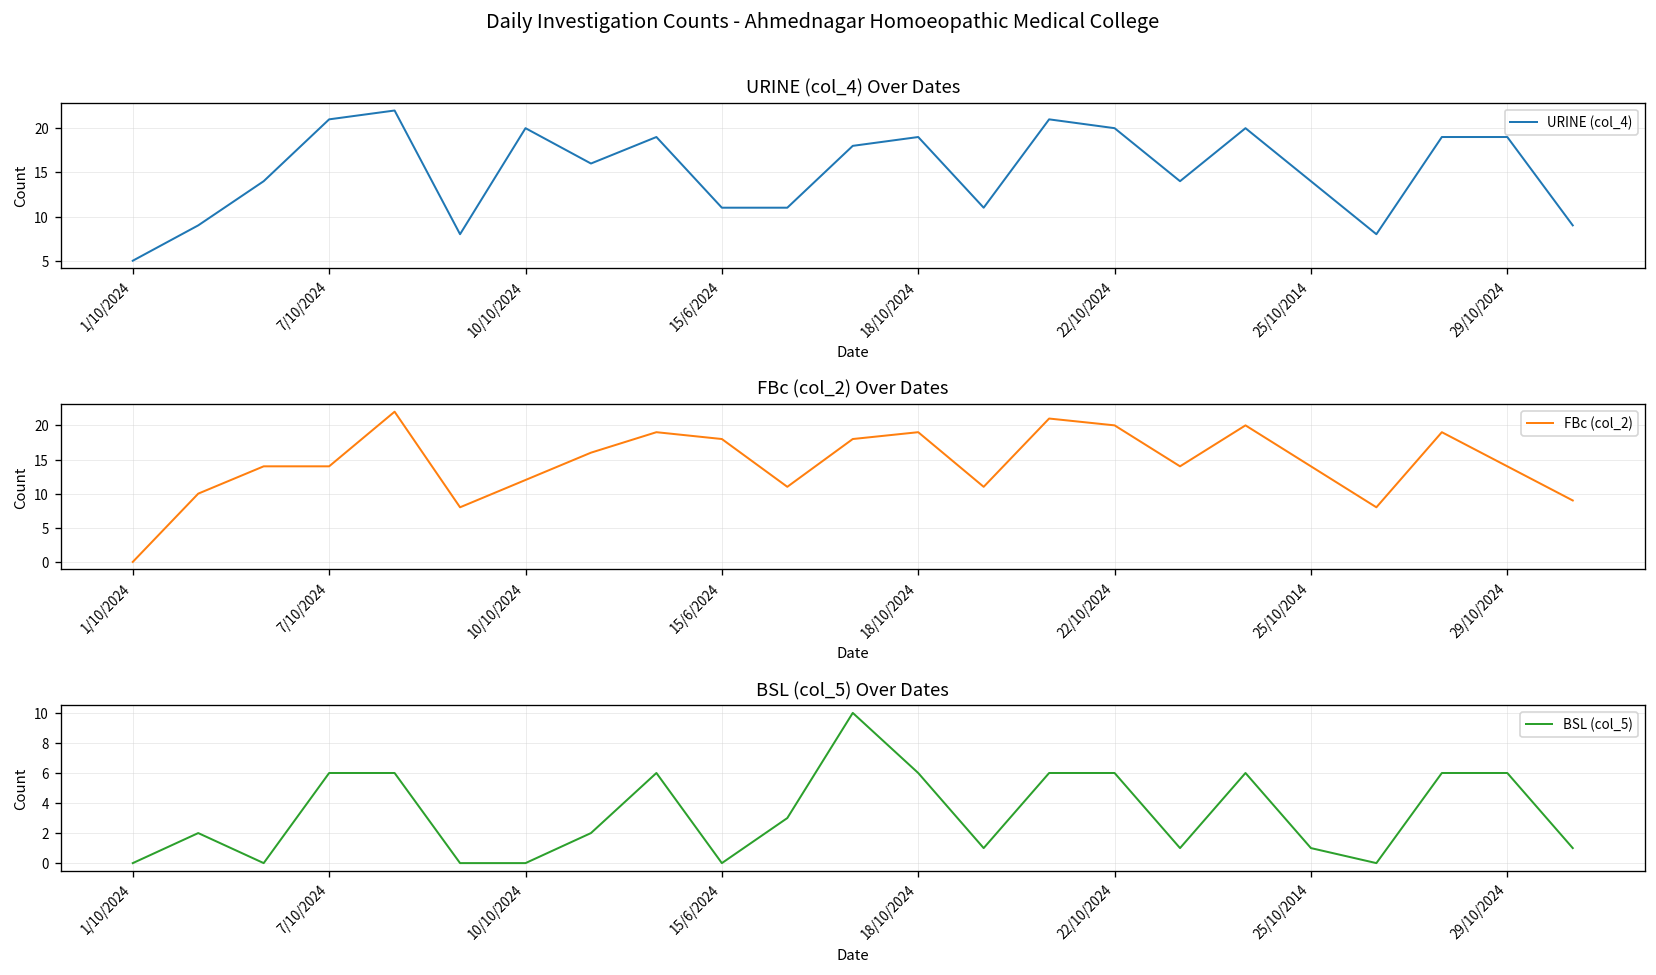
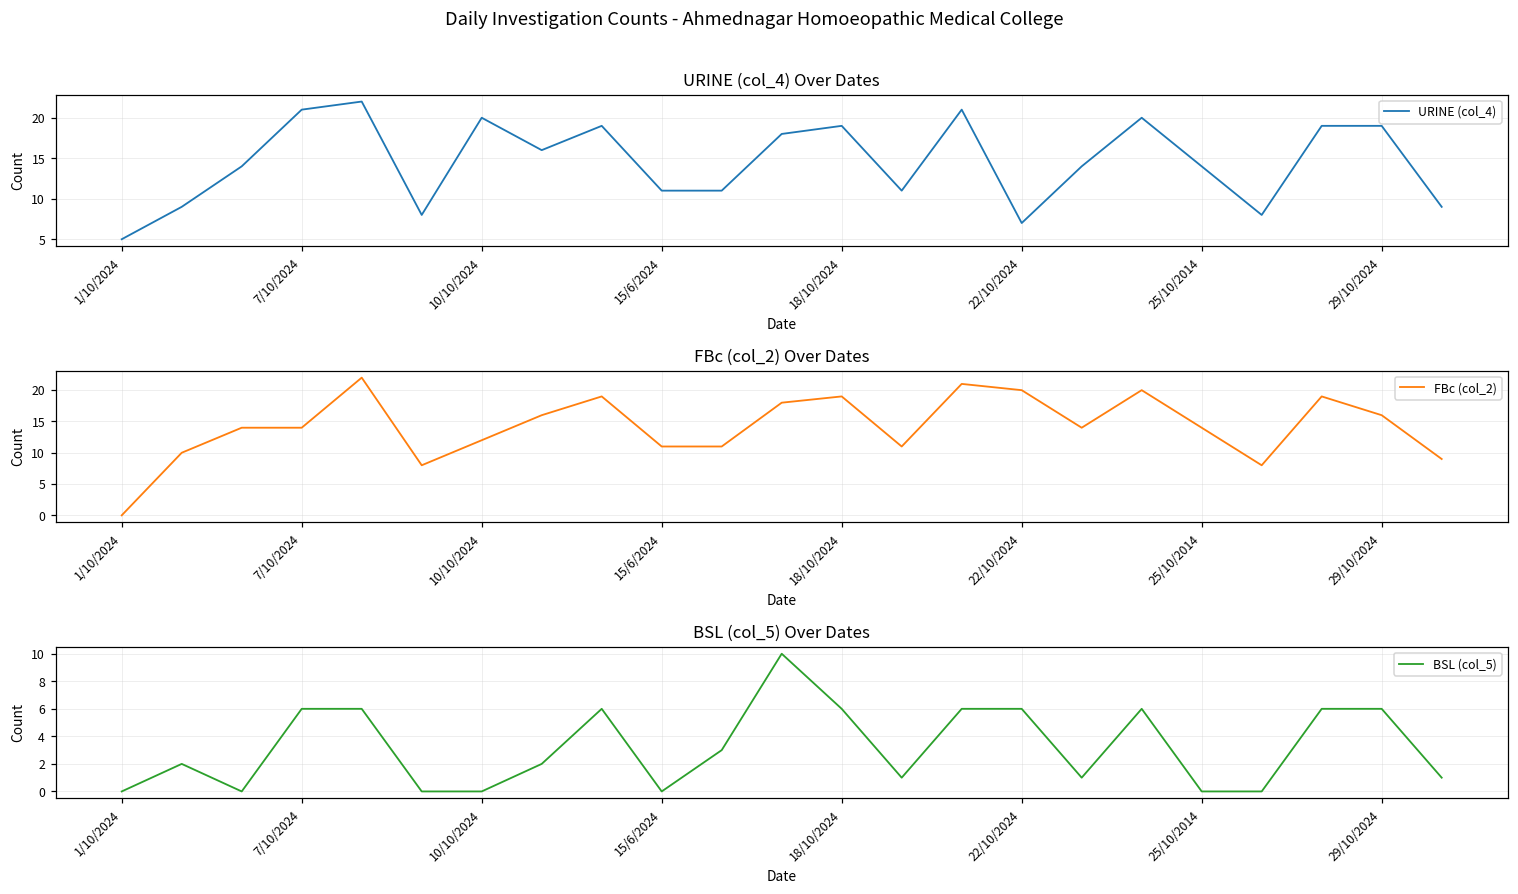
URINE (col_4) Over Dates, 22/10/2024: 20 -> 7
FBc (col_2) Over Dates, 15/6/2024: 18 -> 11
FBc (col_2) Over Dates, 29/10/2024: 14 -> 16
BSL (col_5) Over Dates, 25/10/2014: 1 -> 0
